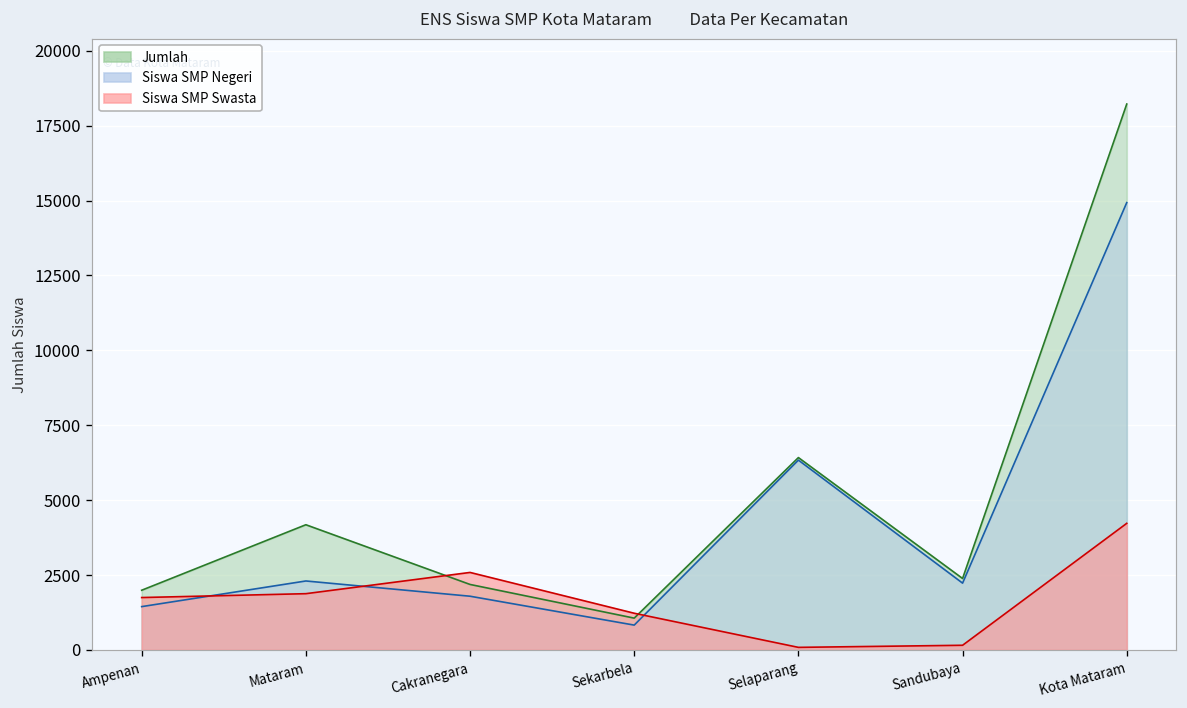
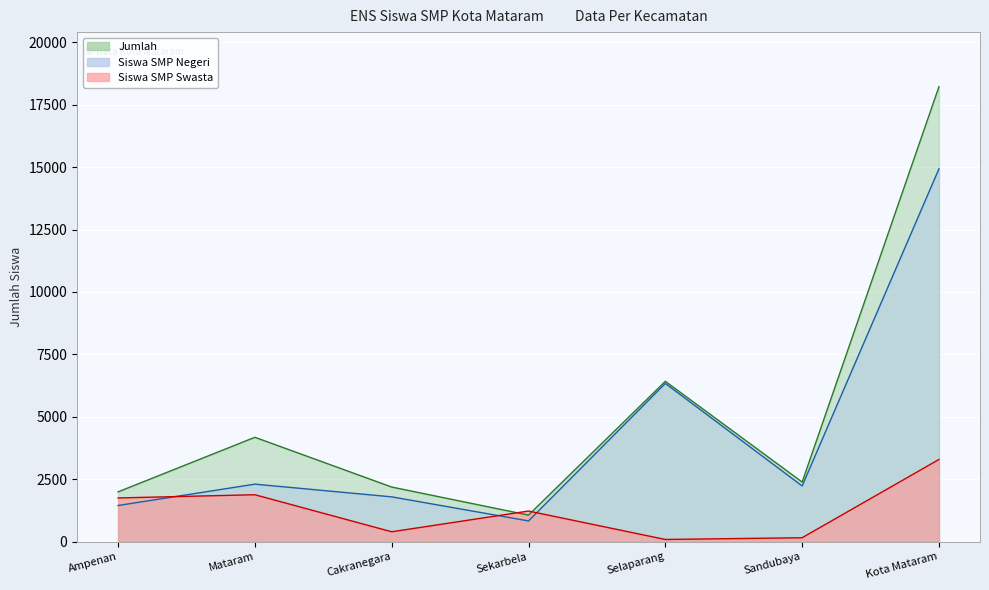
Siswa SMP Swasta, Cakranegara: 2600 -> 400
Siswa SMP Swasta, Kota Mataram: 4200 -> 3300
